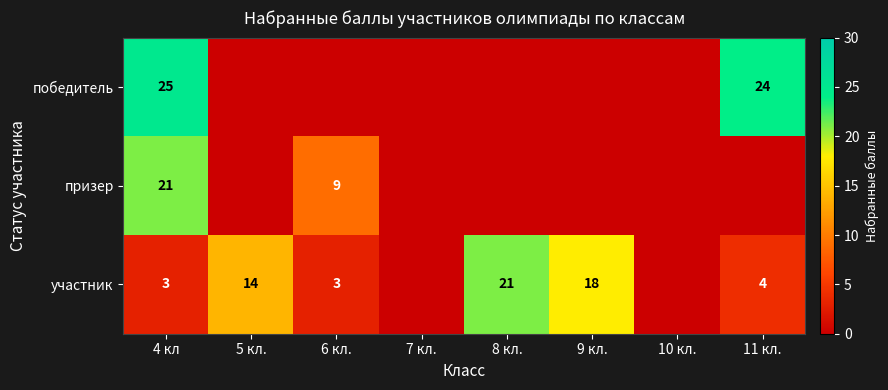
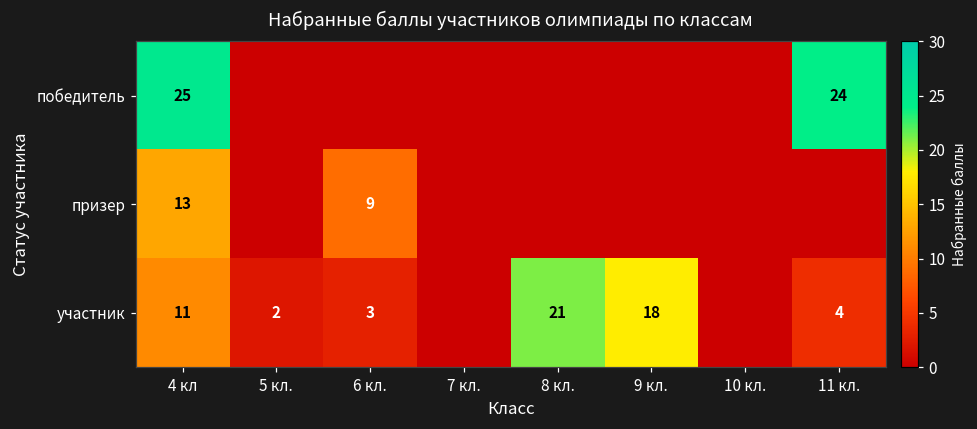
призер, 4 кл: 21 -> 13
участник, 4 кл: 3 -> 11
участник, 5 кл.: 14 -> 2
